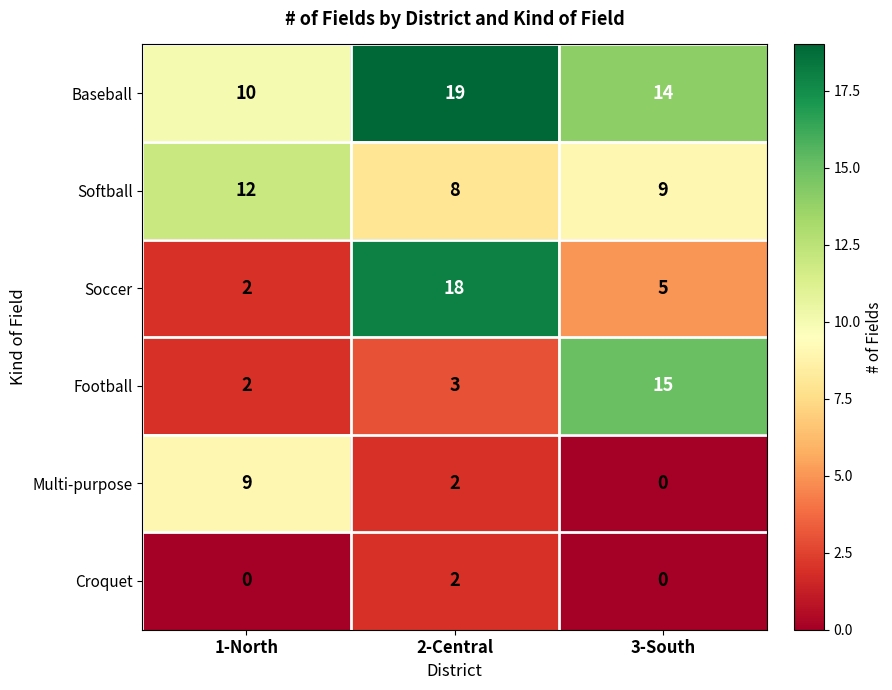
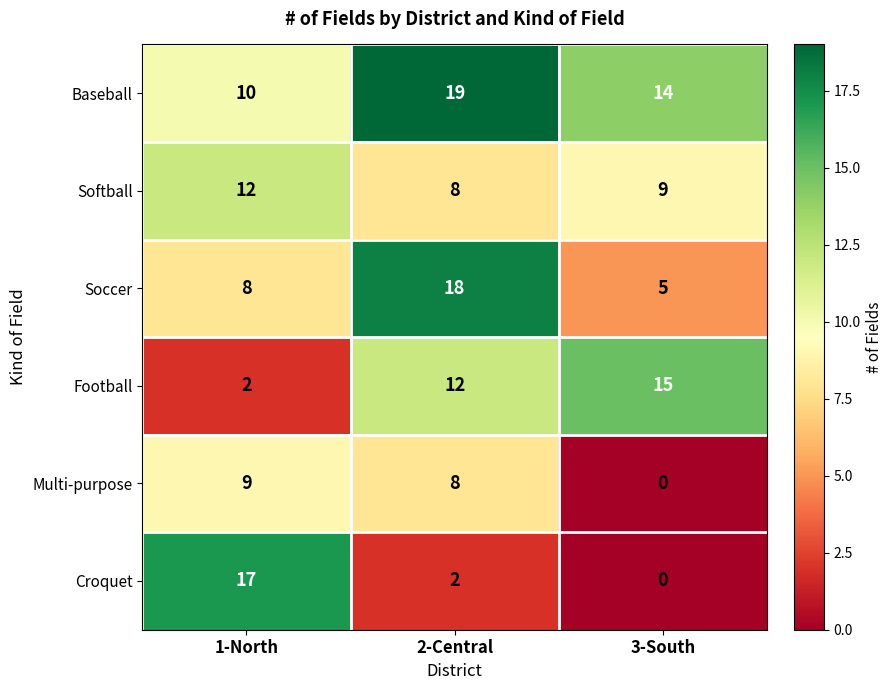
Soccer, 1-North: 2 -> 8
Football, 2-Central: 3 -> 12
Multi-purpose, 2-Central: 2 -> 8
Croquet, 1-North: 0 -> 17
